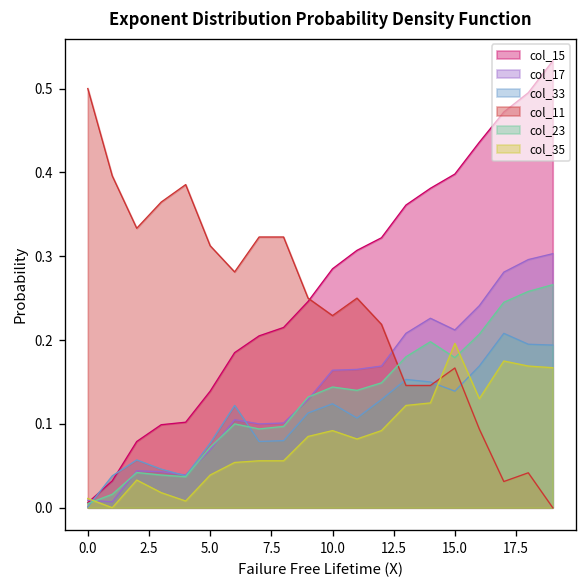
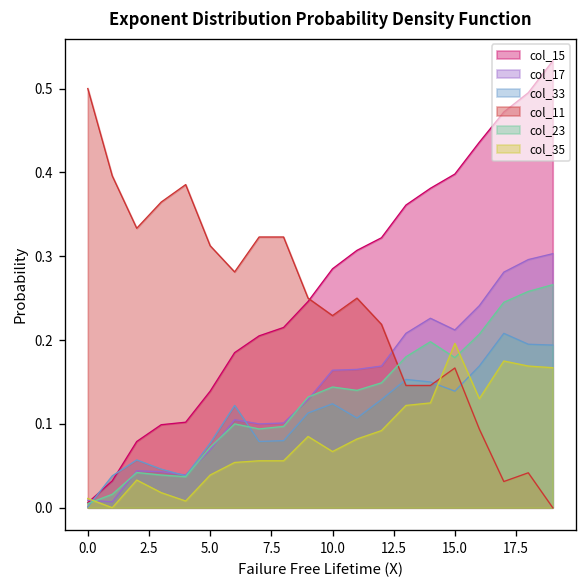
col_35, 10.0: 0.09 -> 0.07
